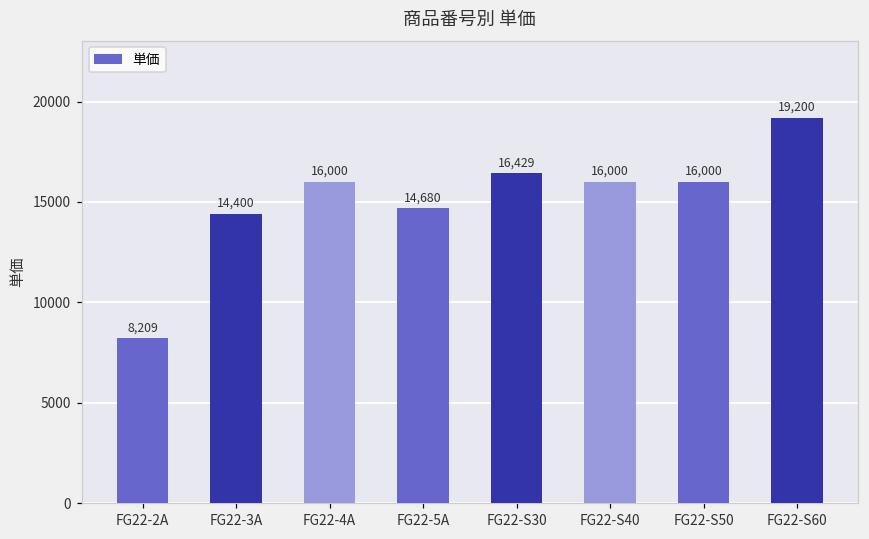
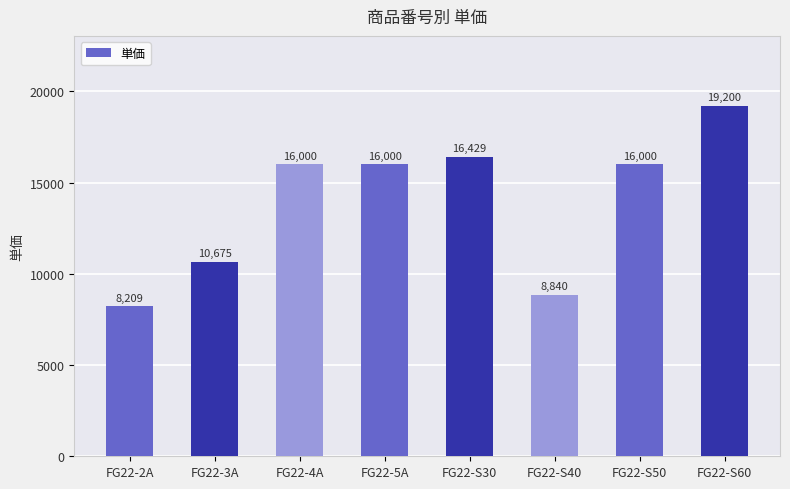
FG22-3A: 14,400 -> 10,675
FG22-5A: 14,680 -> 16,000
FG22-S40: 16,000 -> 8,840
